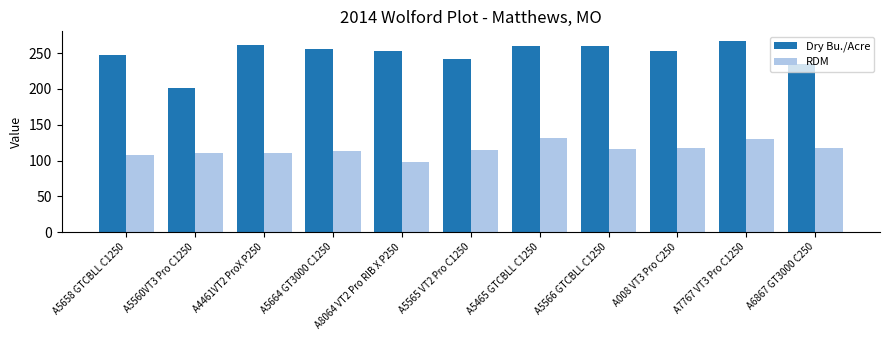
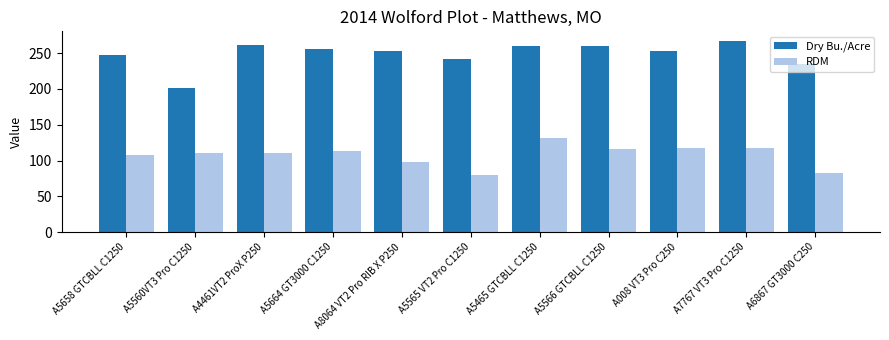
RDM, A5565 VT2 Pro C1250: 120 -> 80
RDM, A7767 VT3 Pro C1250: 130 -> 120
RDM, A6867 GT3000 C250: 120 -> 80
